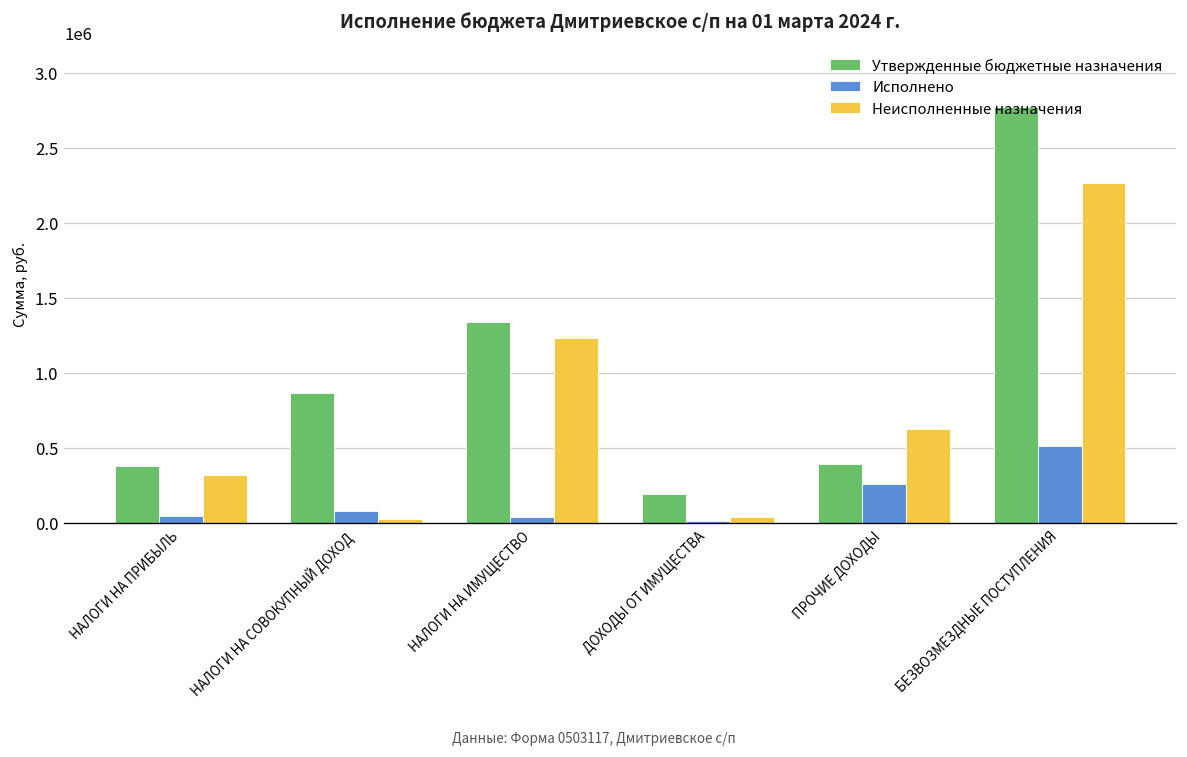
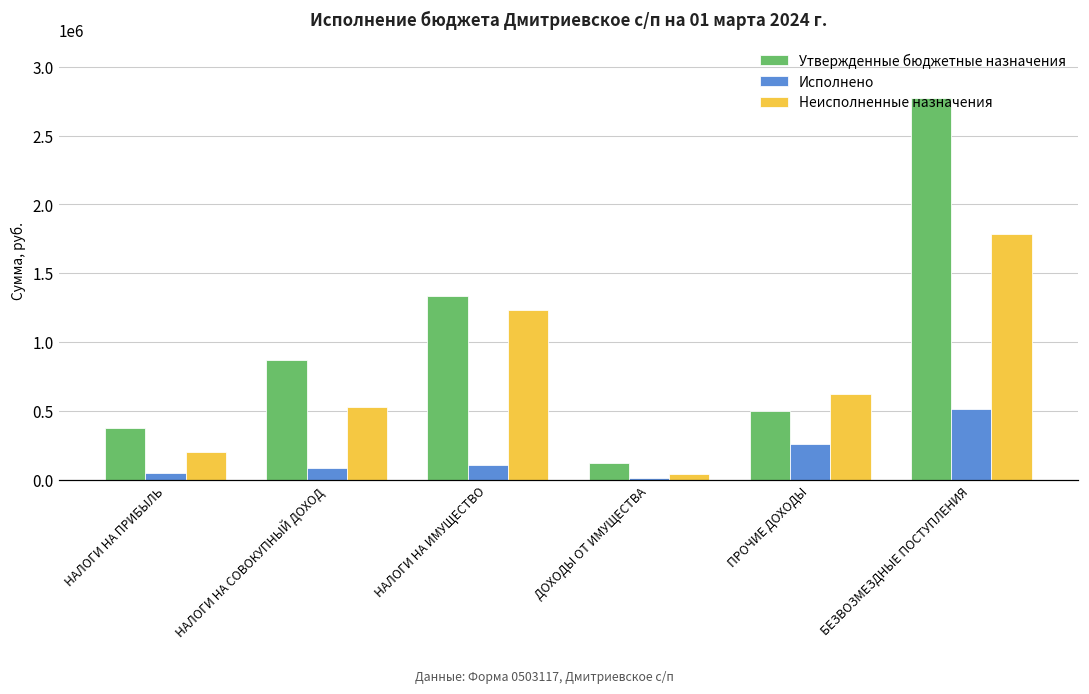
Неисполненные назначения, НАЛОГИ НА ПРИБЫЛЬ: 320000 -> 200000
Неисполненные назначения, НАЛОГИ НА СОВОКУПНЫЙ ДОХОД: 30000 -> 530000
Исполнено, НАЛОГИ НА ИМУЩЕСТВО: 40000 -> 110000
Утвержденные бюджетные назначения, ДОХОДЫ ОТ ИМУЩЕСТВА: 190000 -> 120000
Утвержденные бюджетные назначения, ПРОЧИЕ ДОХОДЫ: 400000 -> 500000
Неисполненные назначения, БЕЗВОЗМЕЗДНЫЕ ПОСТУПЛЕНИЯ: 2260000 -> 1790000
